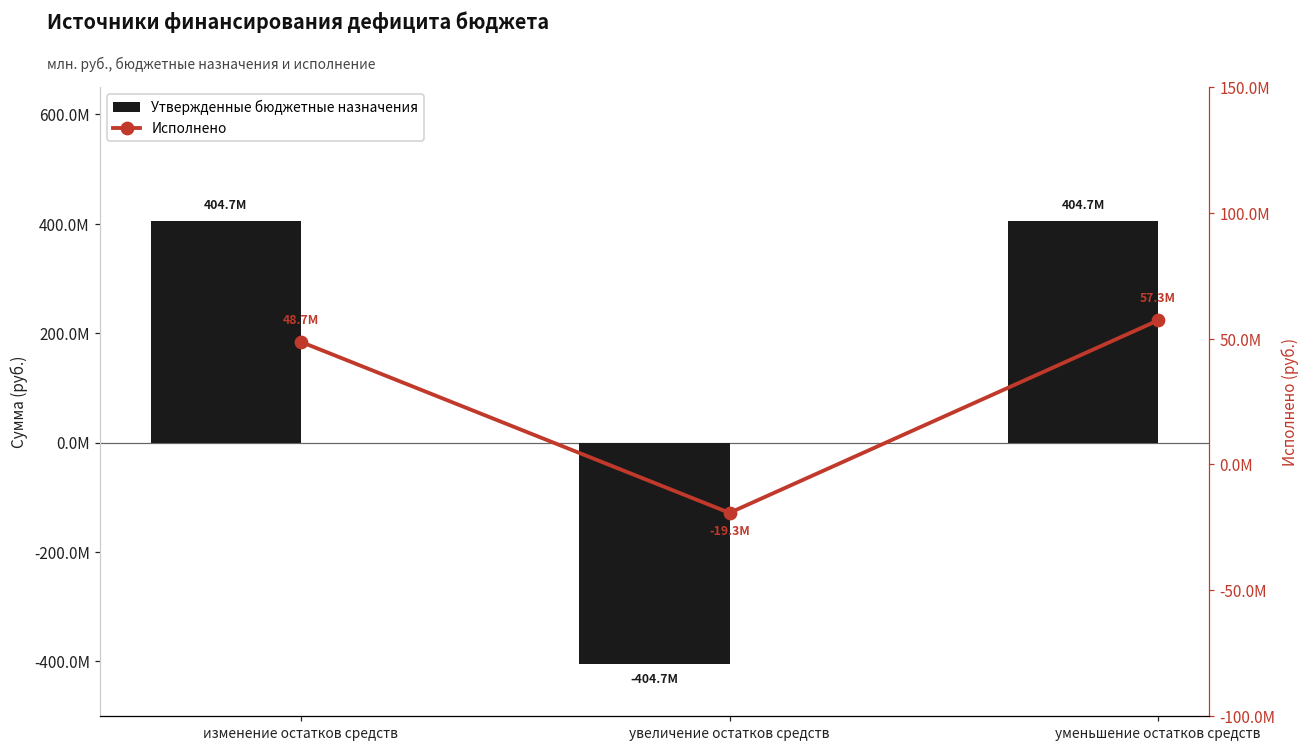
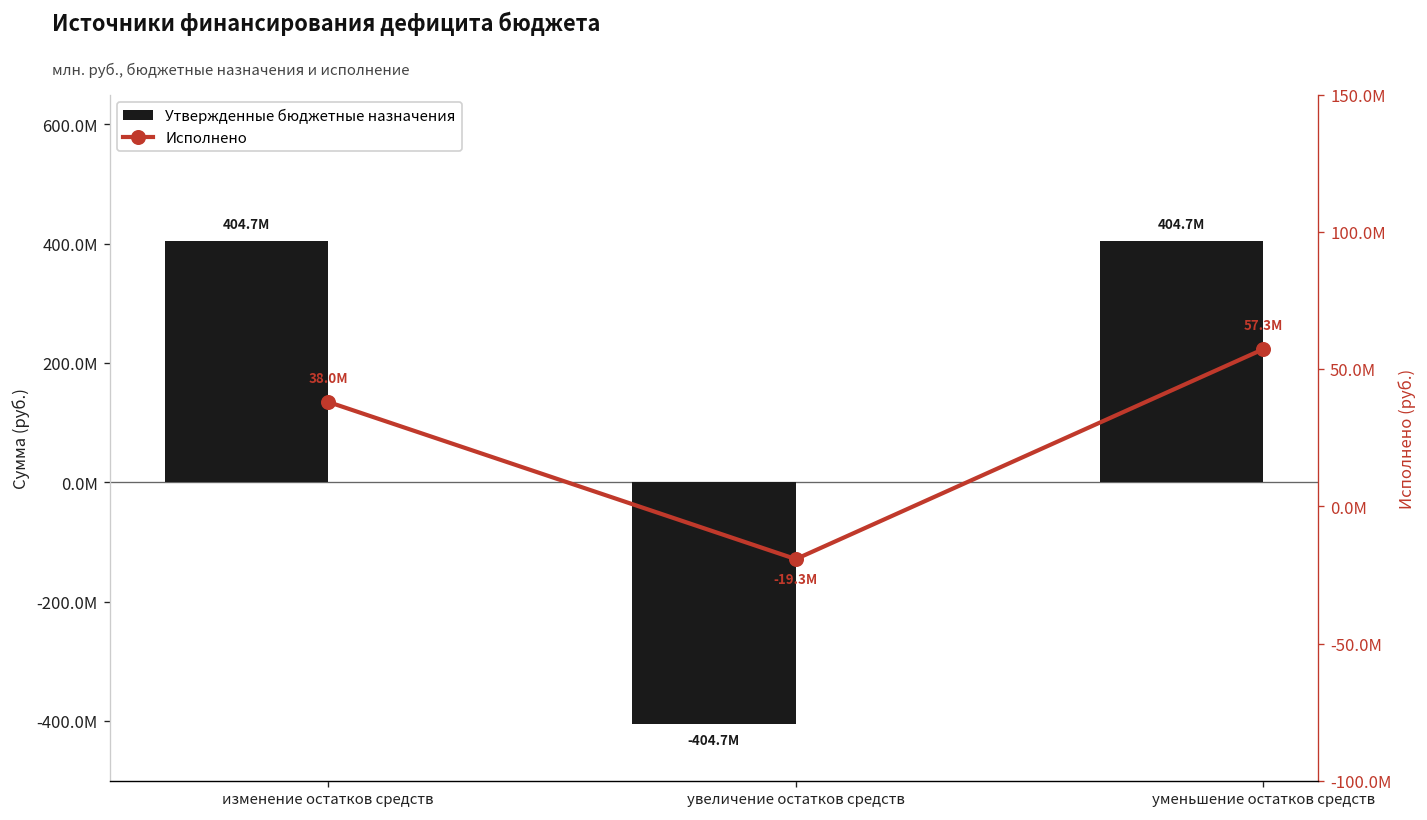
Исполнено, изменение остатков средств: 48.7M -> 38.0M
